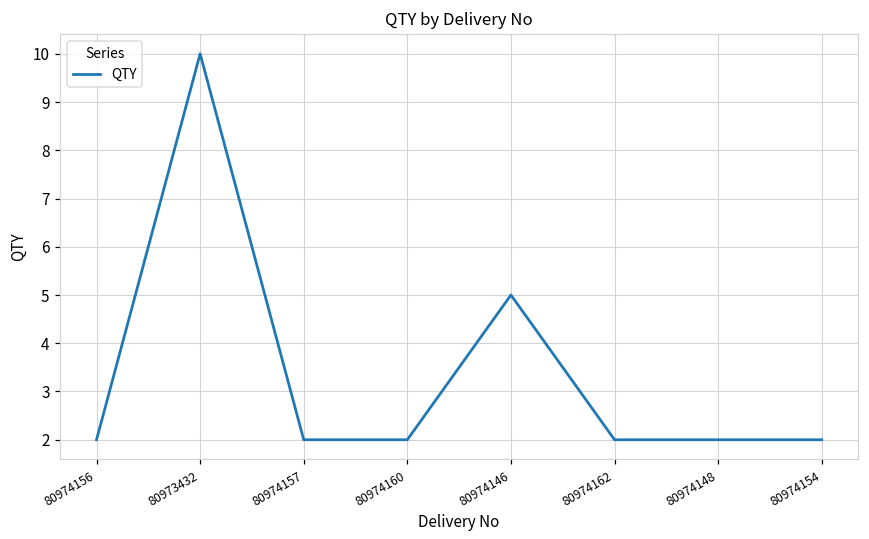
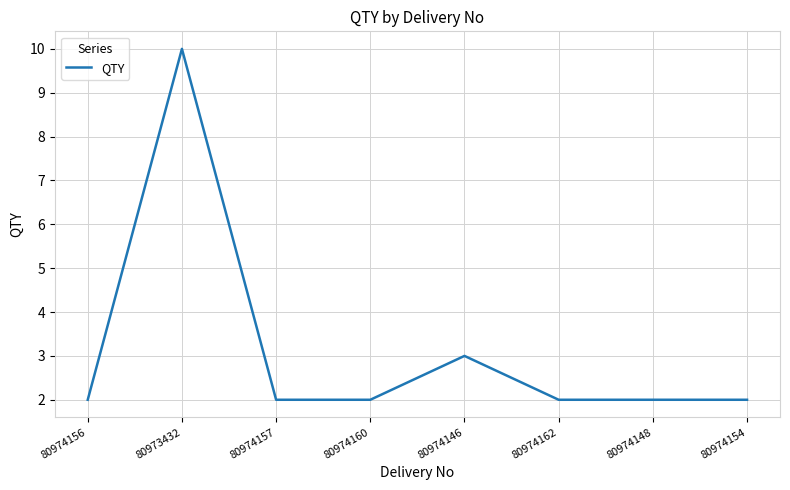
80974146: 5 -> 3
